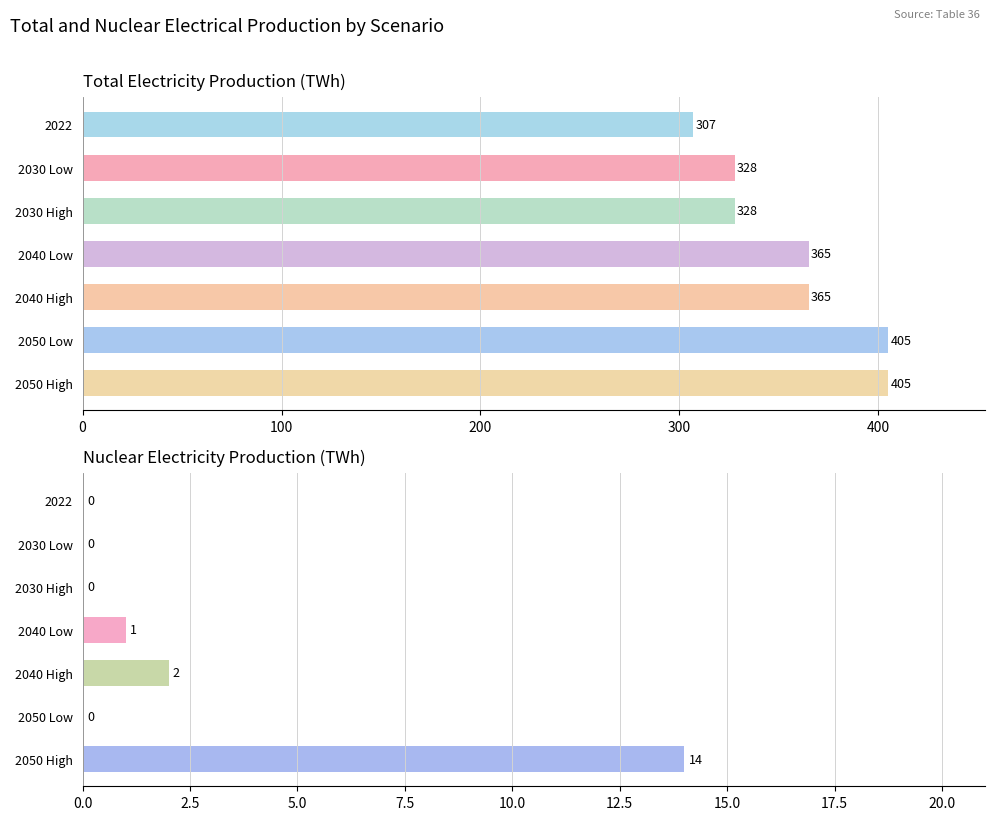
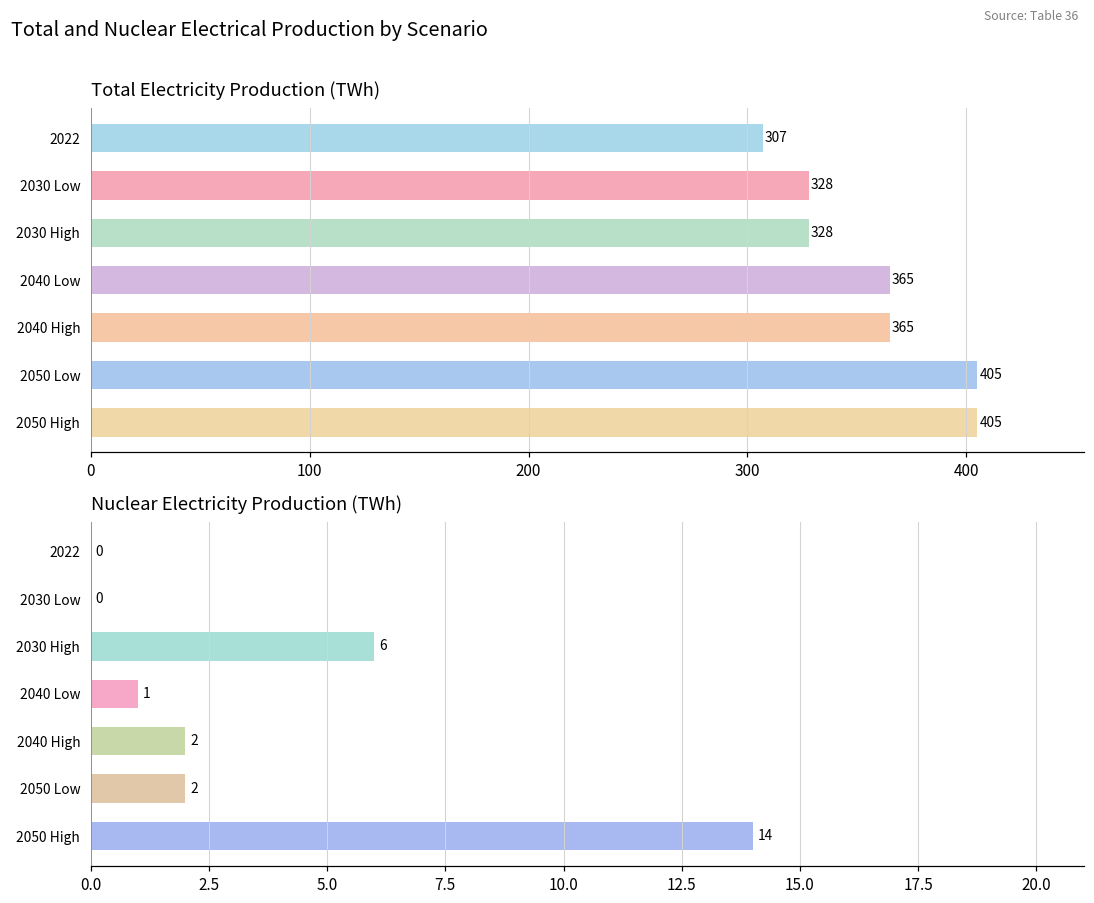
Nuclear Electricity Production (TWh), 2030 High: 0 -> 6
Nuclear Electricity Production (TWh), 2050 Low: 0 -> 2
